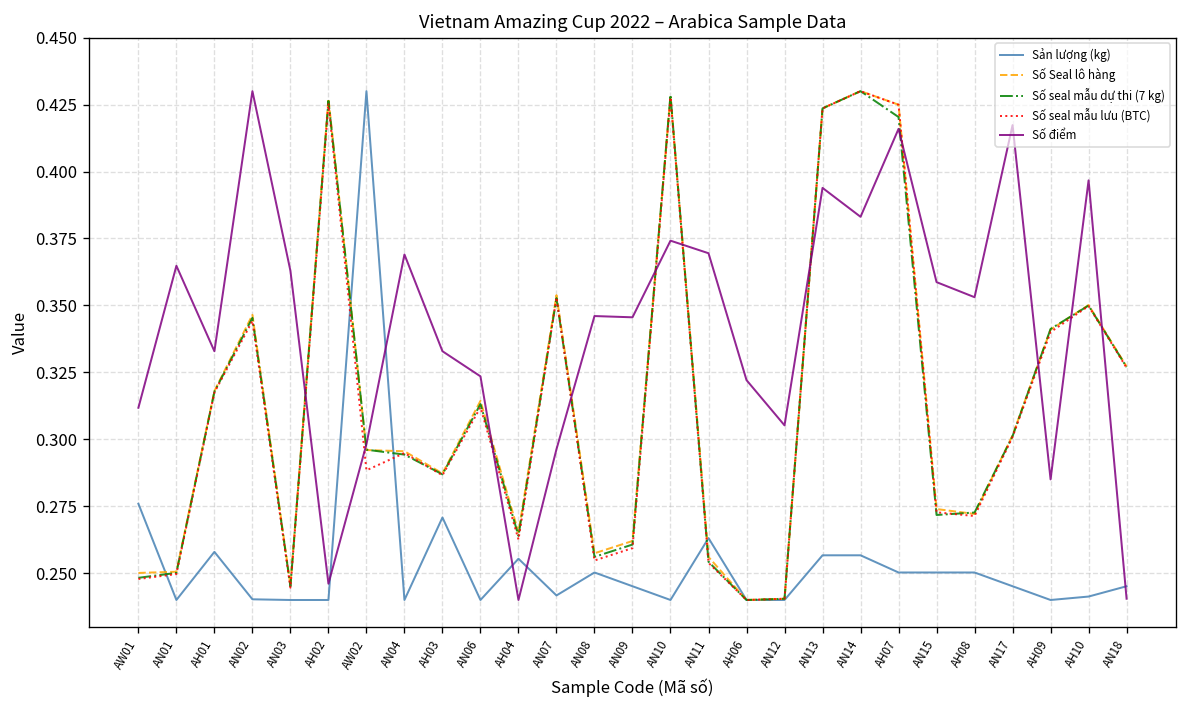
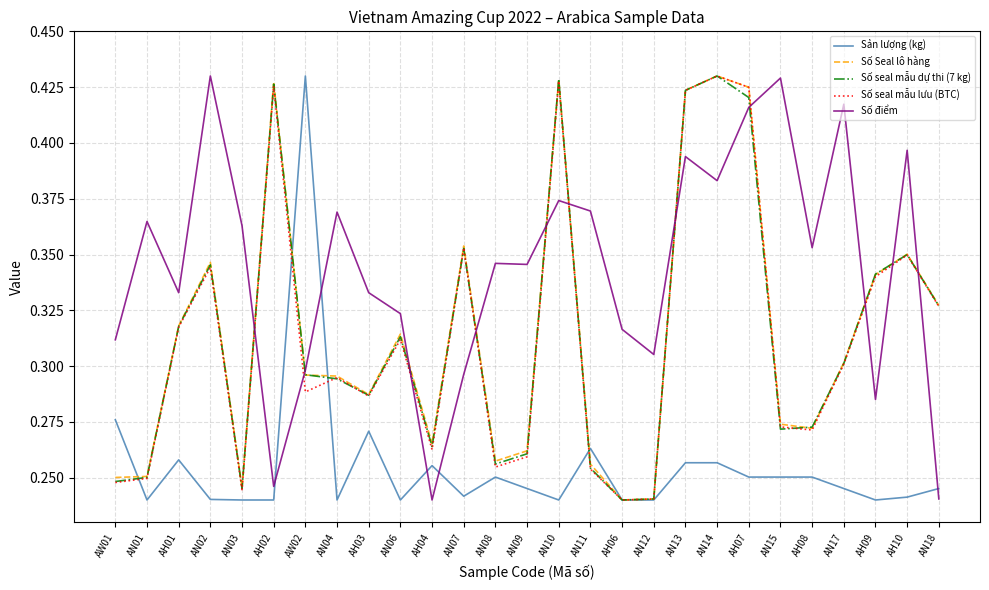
Số điểm, AH06: 0.322 -> 0.316
Số điểm, AN15: 0.359 -> 0.429
